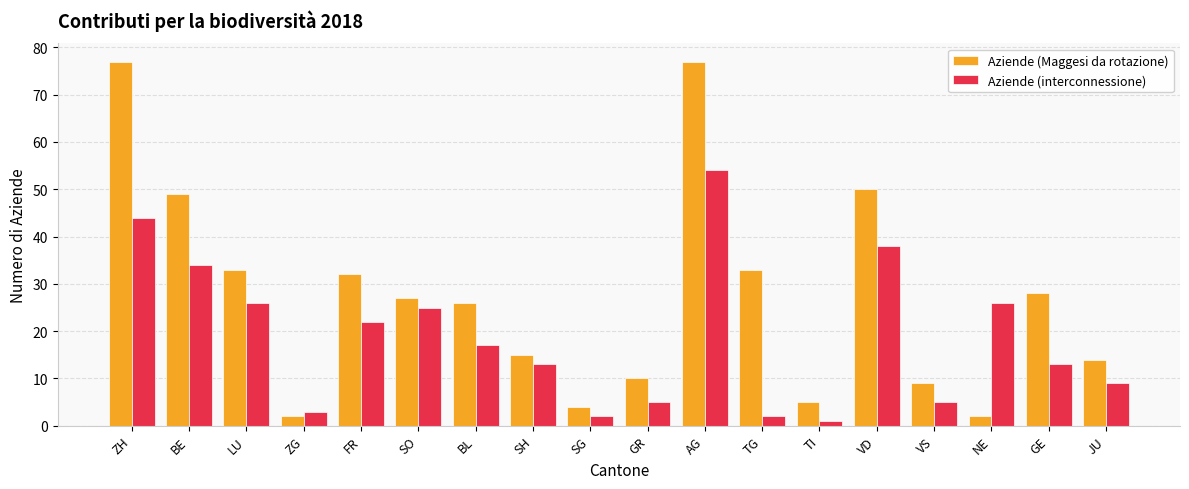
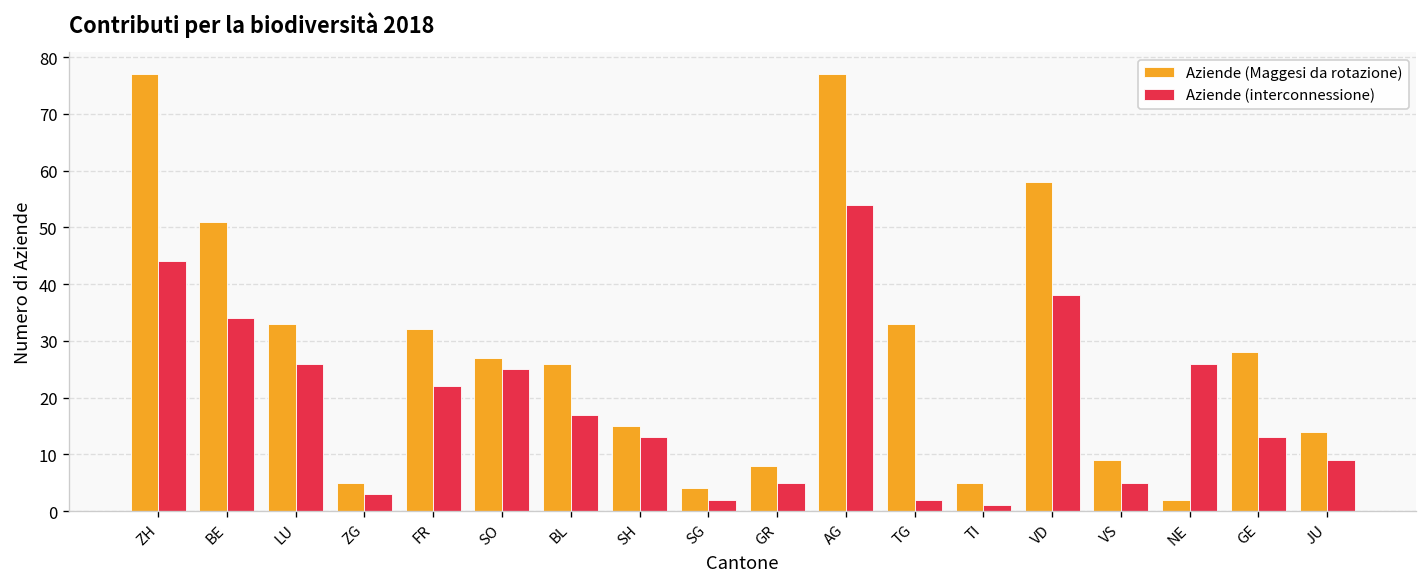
Aziende (Maggesi da rotazione), BE: 49 -> 51
Aziende (Maggesi da rotazione), ZG: 2 -> 5
Aziende (Maggesi da rotazione), GR: 10 -> 8
Aziende (Maggesi da rotazione), VD: 50 -> 58
